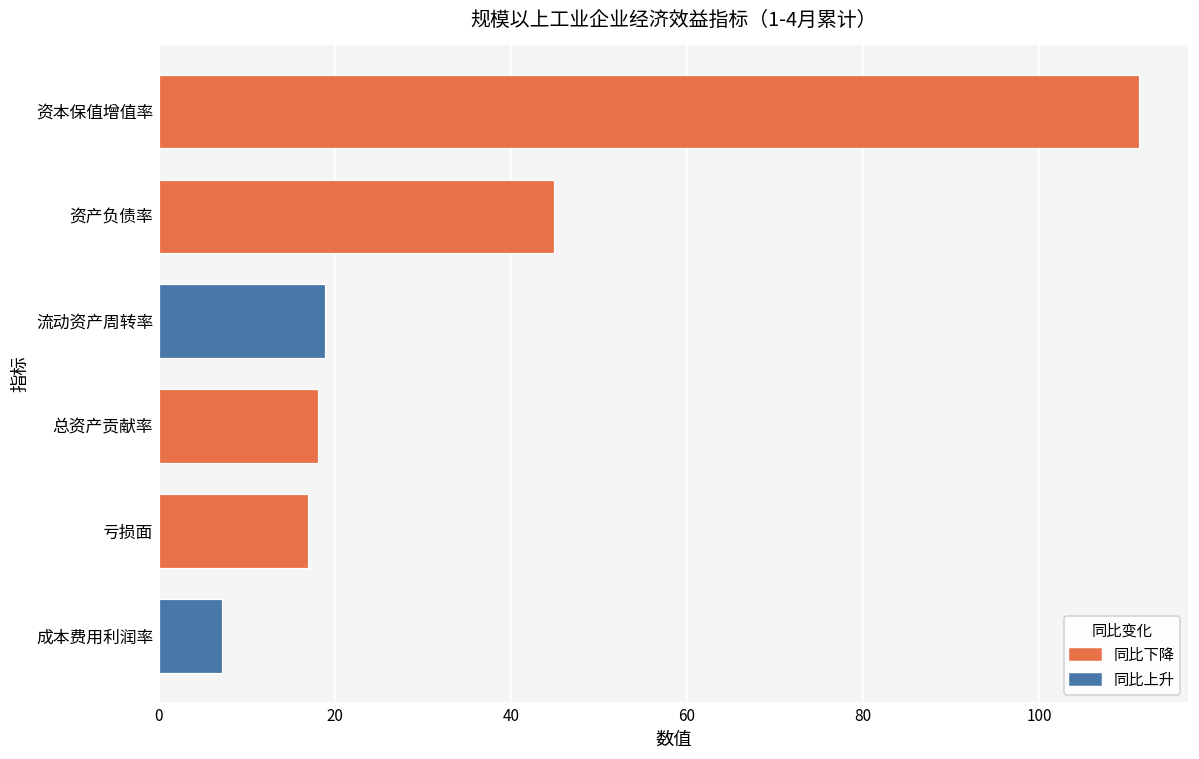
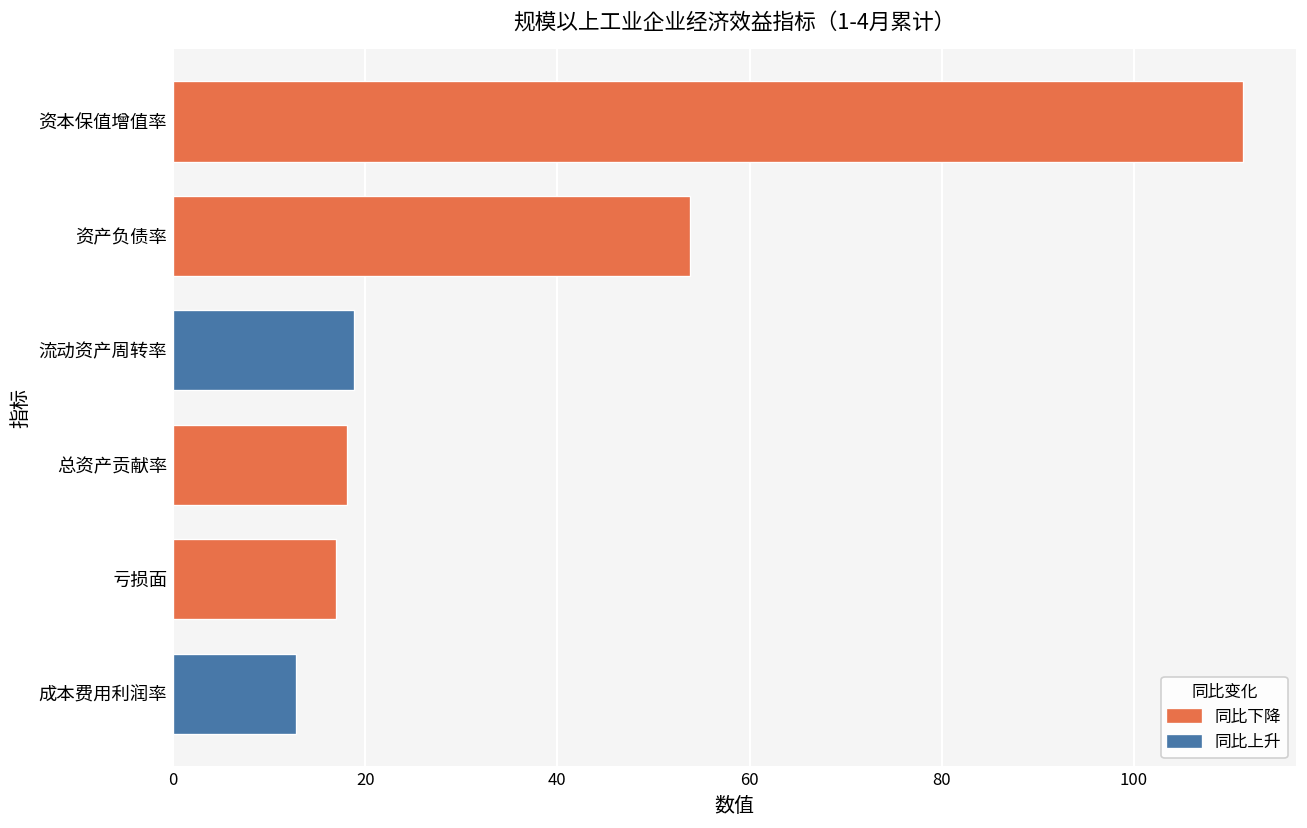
资产负债率: 45 -> 54
成本费用利润率: 7 -> 13
